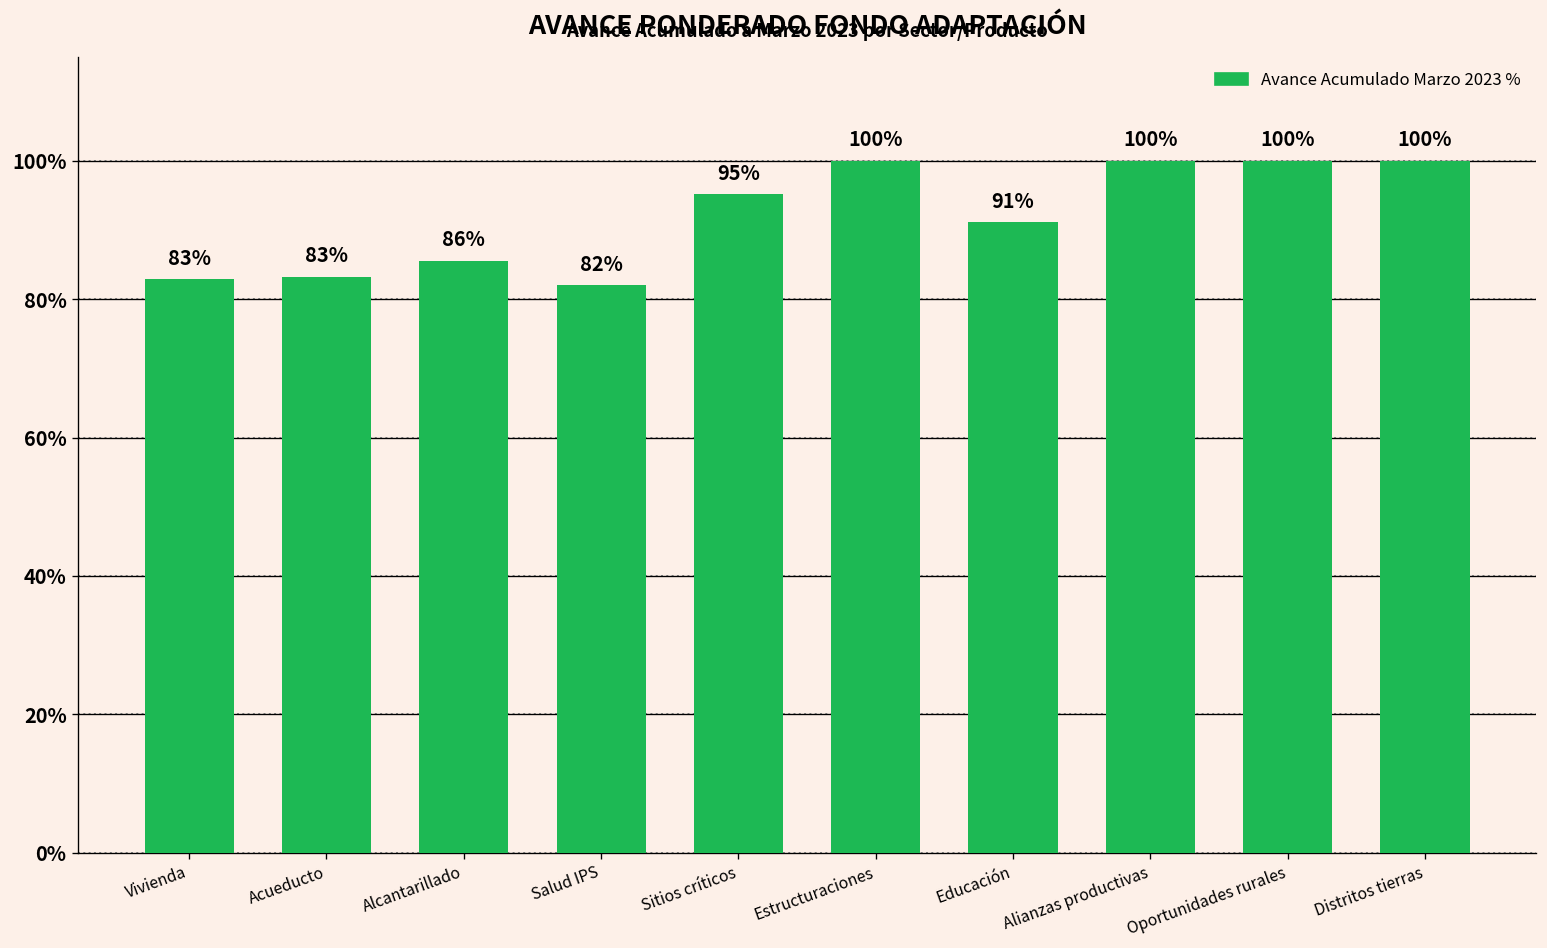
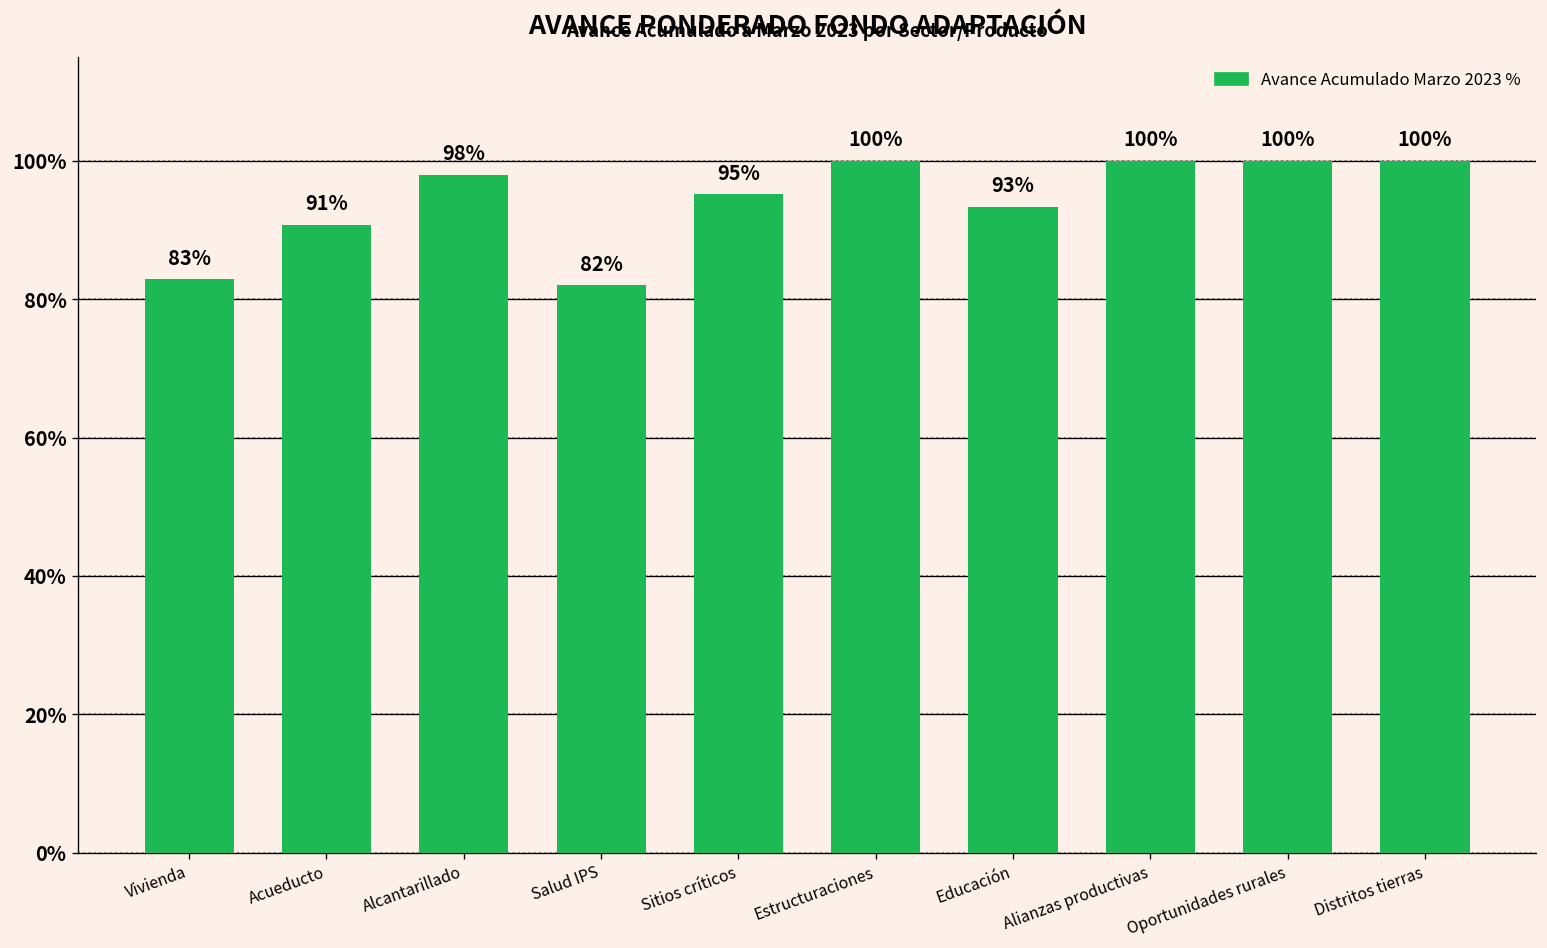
Acueducto: 83% -> 91%
Alcantarillado: 86% -> 98%
Educación: 91% -> 93%
